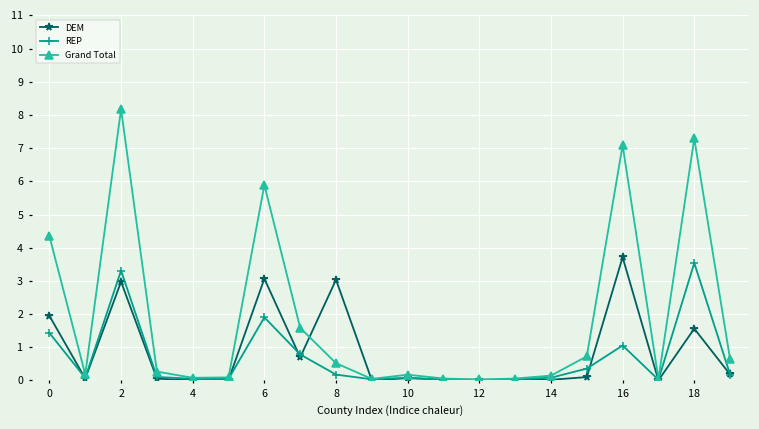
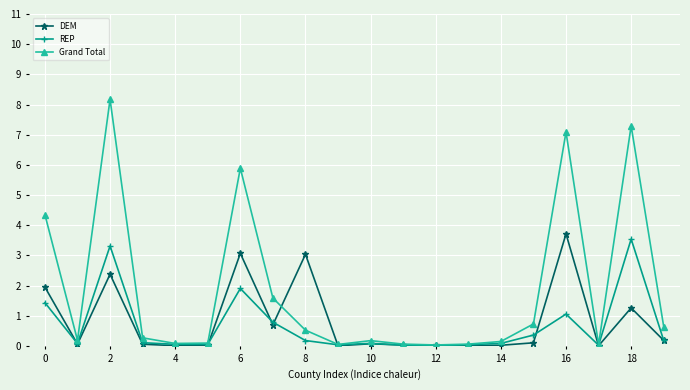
DEM, 2: 3.0 -> 2.4
DEM, 18: 1.6 -> 1.3
